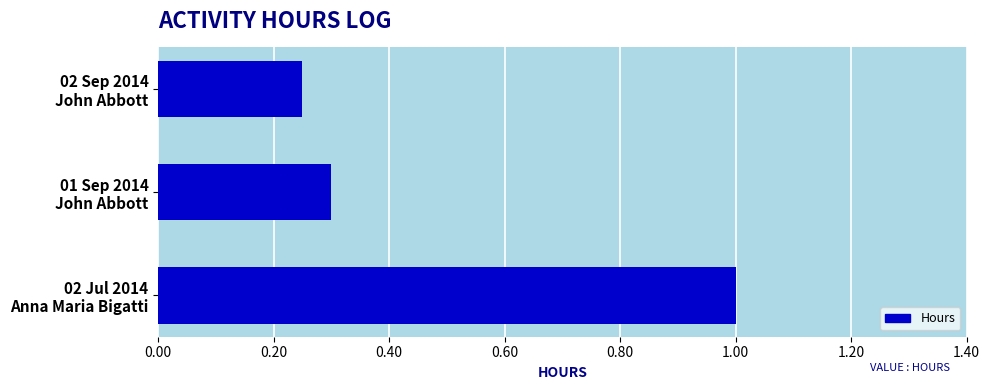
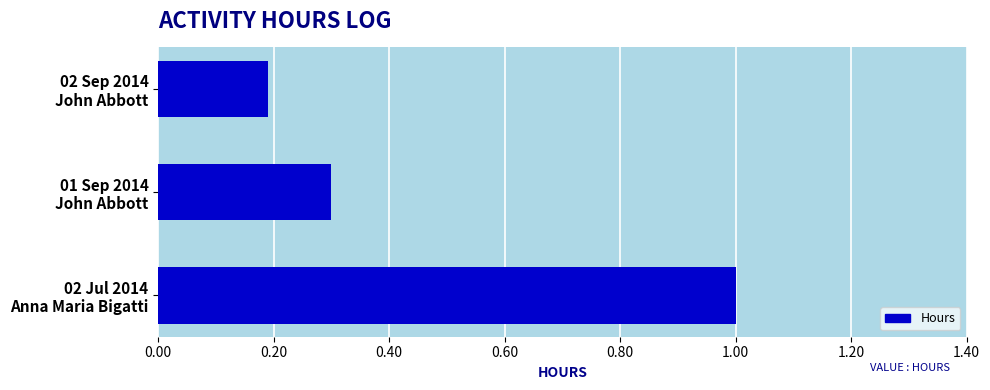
02 Sep 2014 John Abbott: 0.25 -> 0.19
